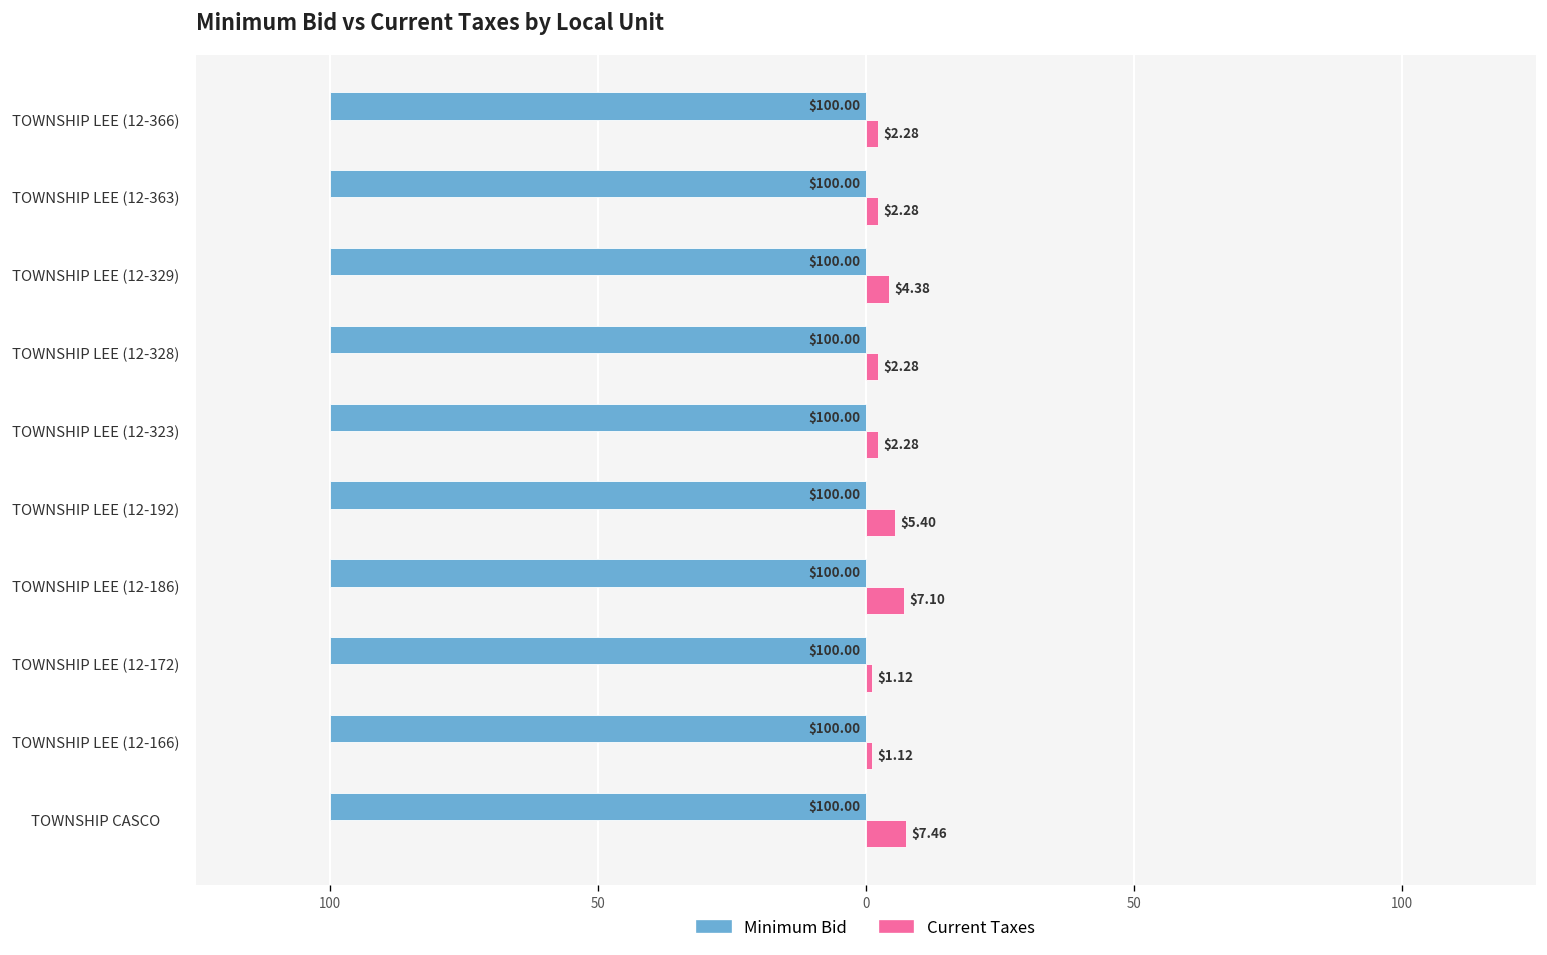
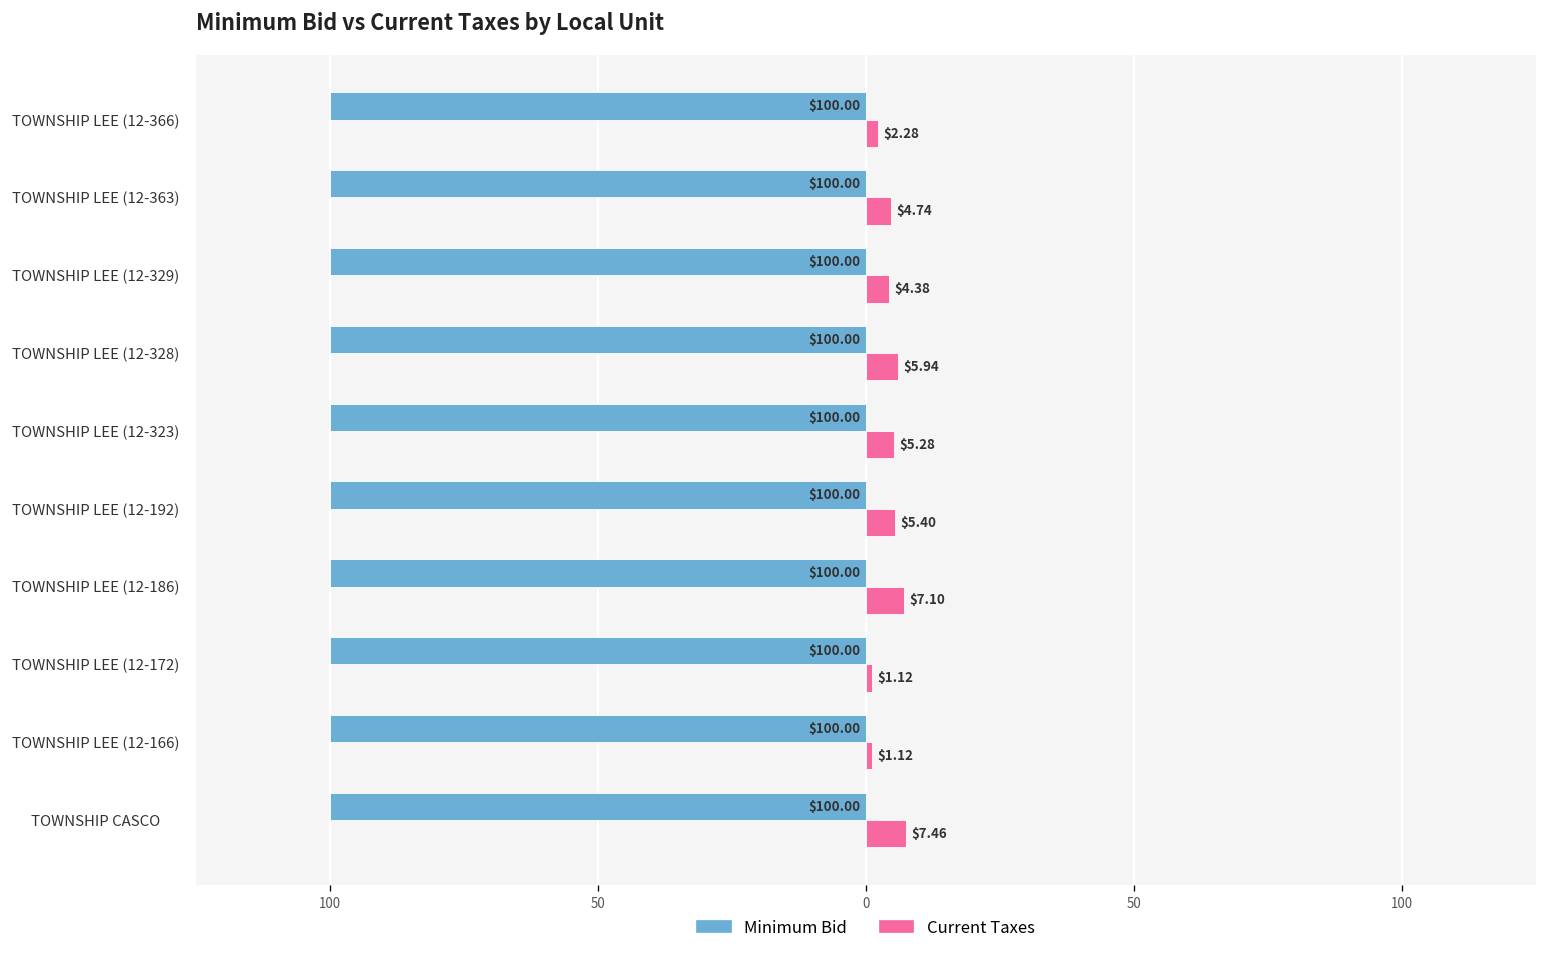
Current Taxes, TOWNSHIP LEE (12-363): $2.28 -> $4.74
Current Taxes, TOWNSHIP LEE (12-328): $2.28 -> $5.94
Current Taxes, TOWNSHIP LEE (12-323): $2.28 -> $5.28
